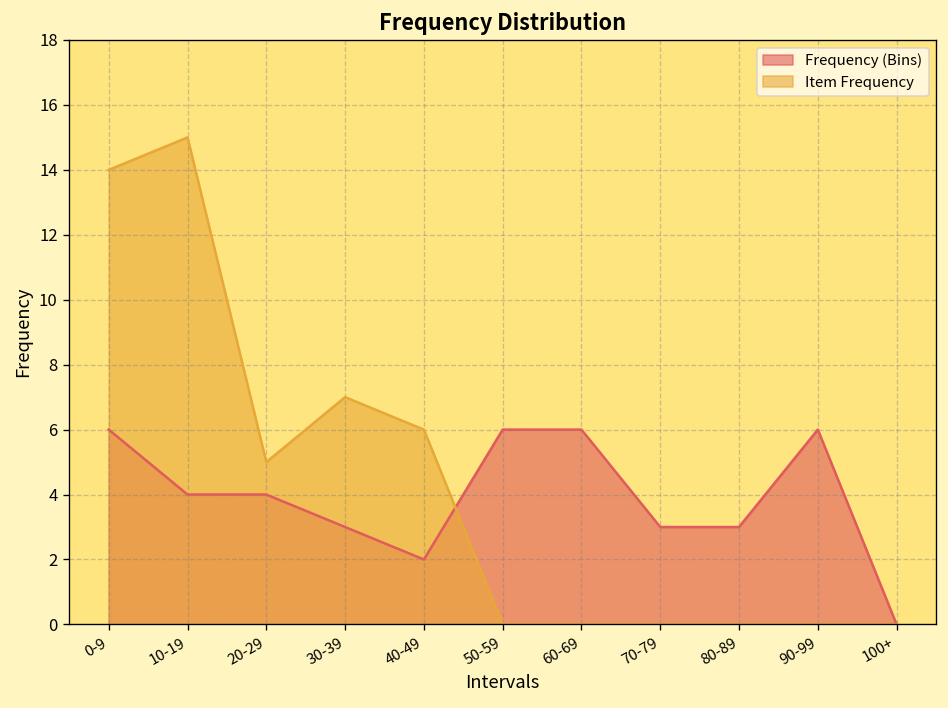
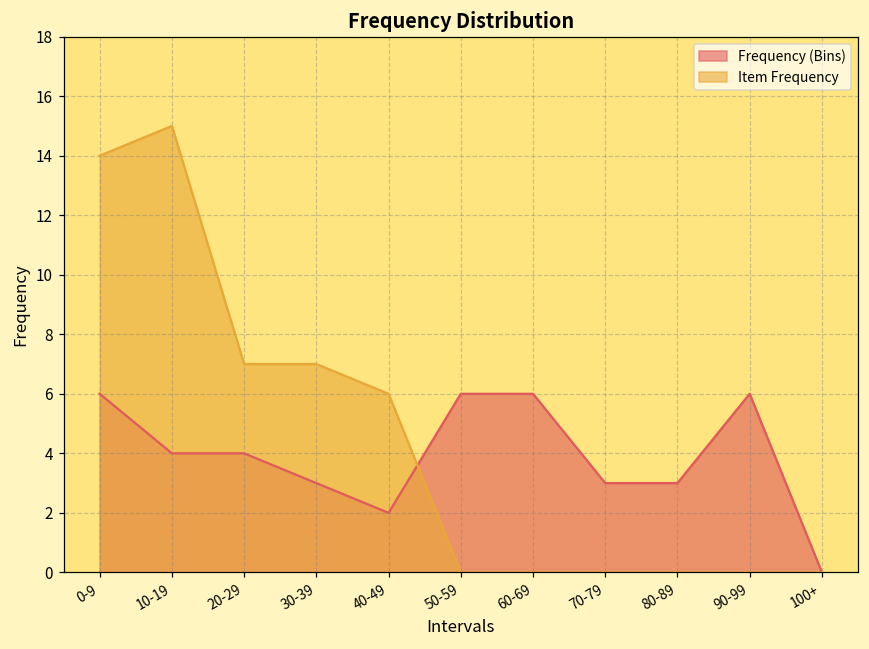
Item Frequency, 20-29: 5 -> 7
